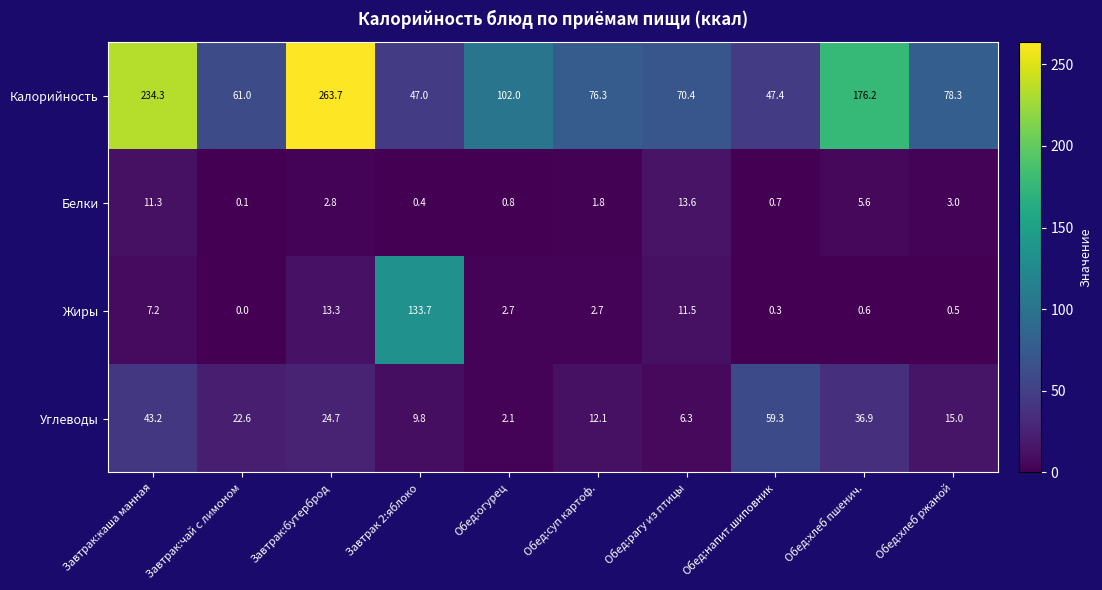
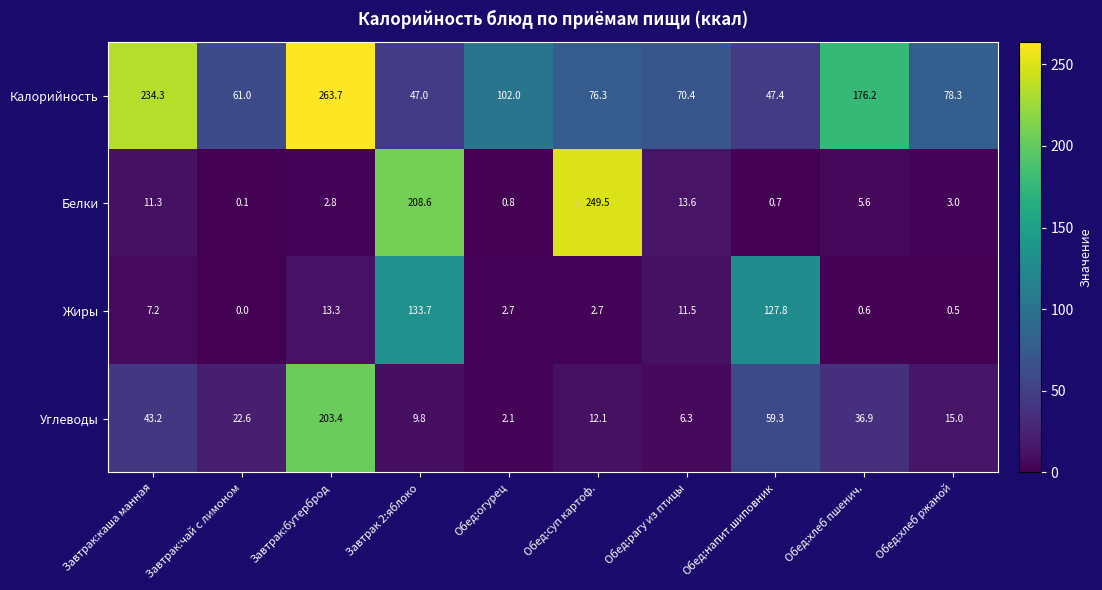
Белки, Завтрак 2:яблоко: 0.4 -> 208.6
Белки, Обед:суп картоф.: 1.8 -> 249.5
Жиры, Обед:напит.шиповник: 0.3 -> 127.8
Углеводы, Завтрак:бутерброд: 24.7 -> 203.4
